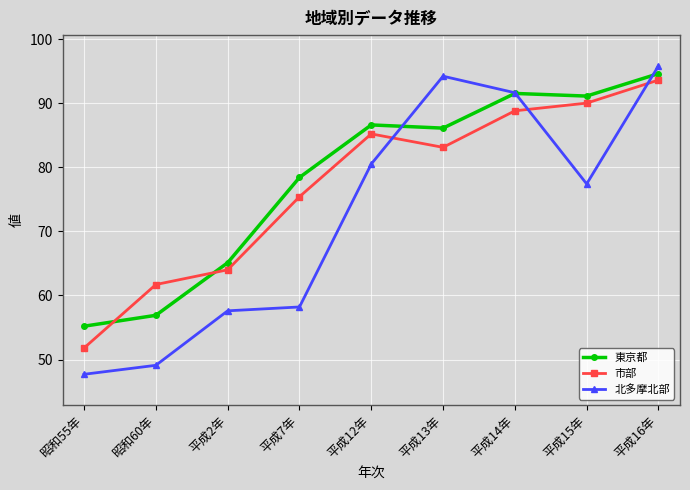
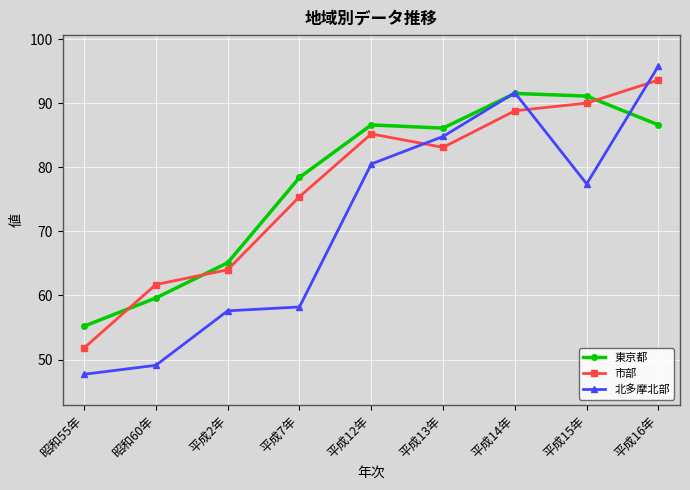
東京都, 昭和60年: 57 -> 60
北多摩北部, 平成13年: 94 -> 85
東京都, 平成16年: 95 -> 87
